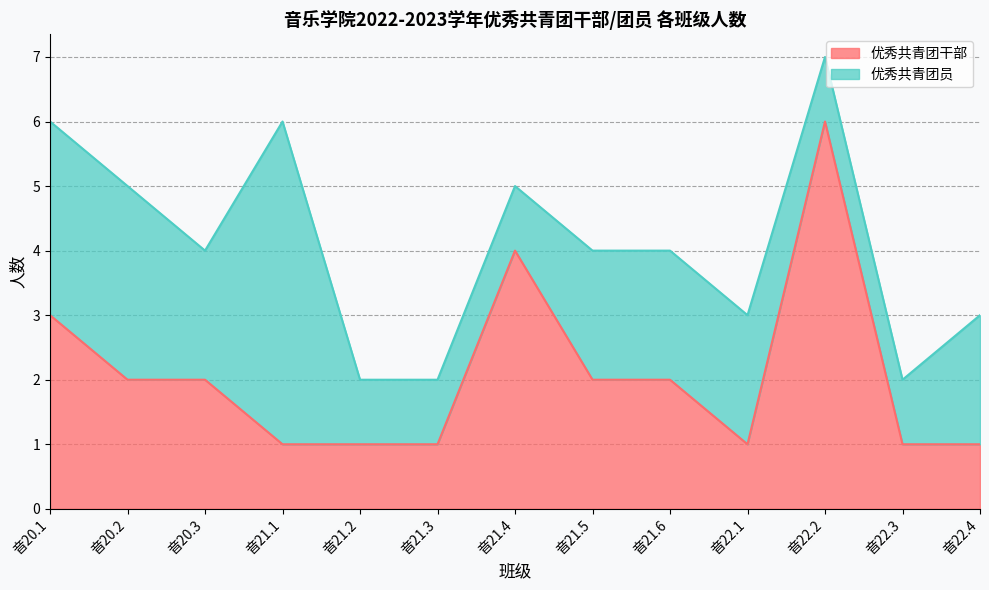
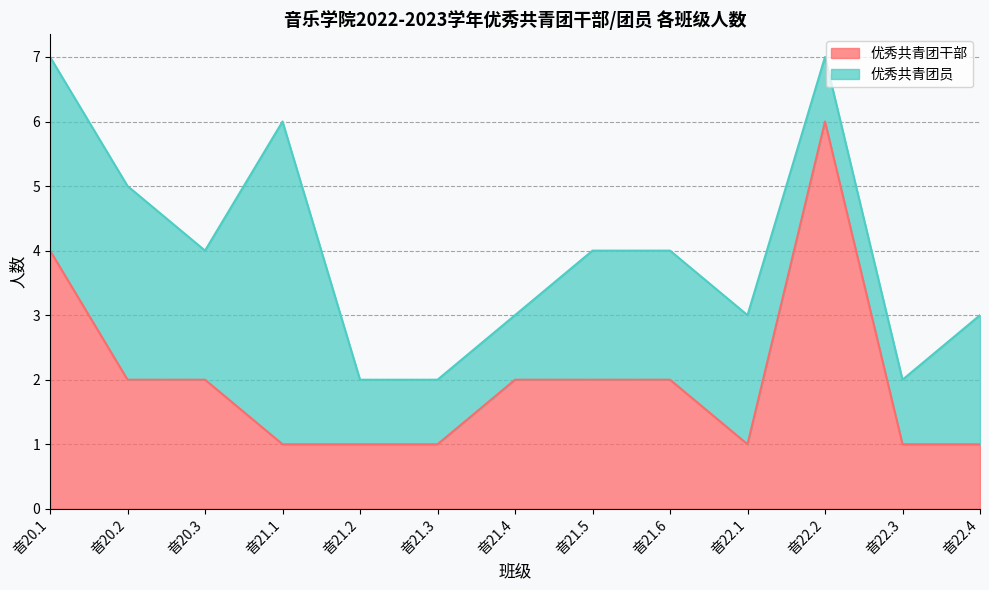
优秀共青团干部, 音20.1: 3 -> 4
优秀共青团干部, 音21.4: 4 -> 2
